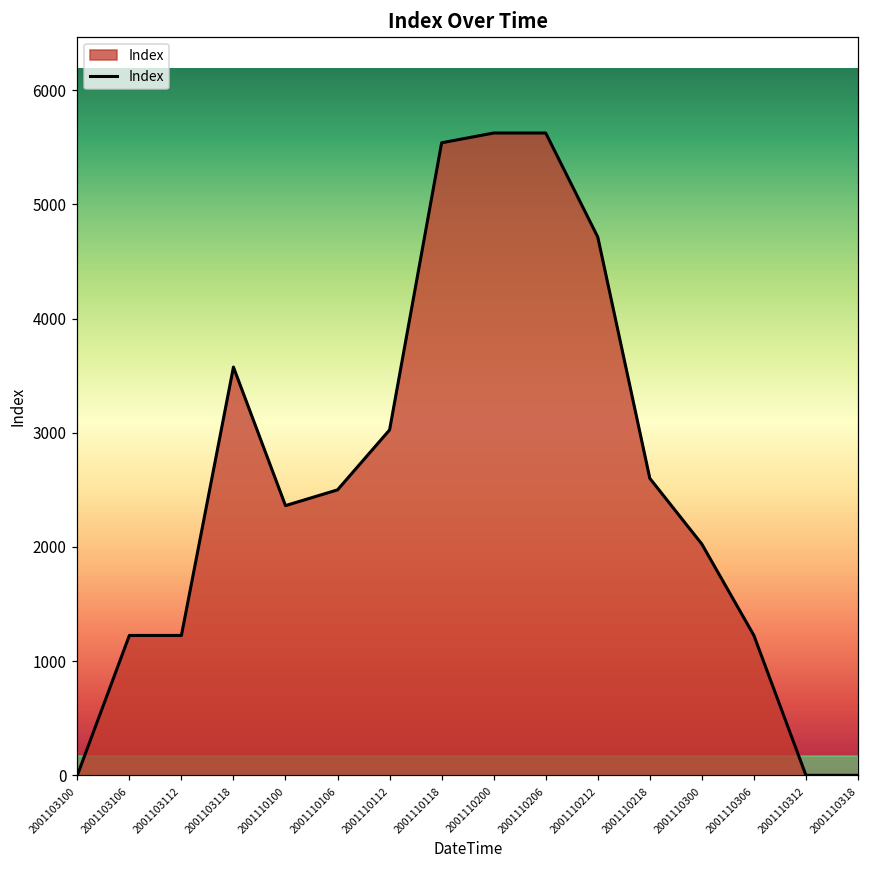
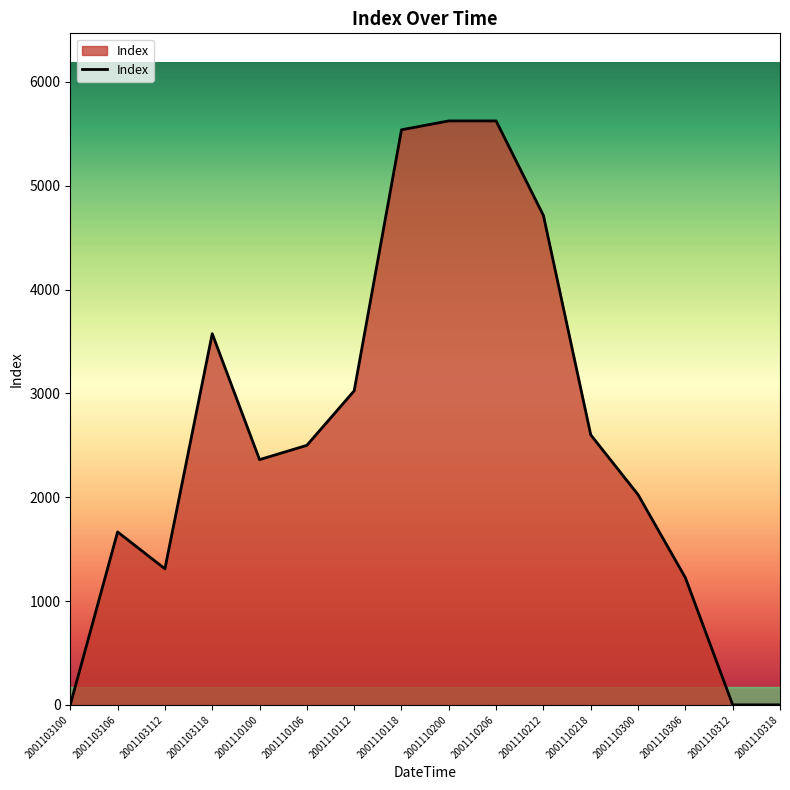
2001103106: 1230 -> 1670
2001103112: 1230 -> 1310
